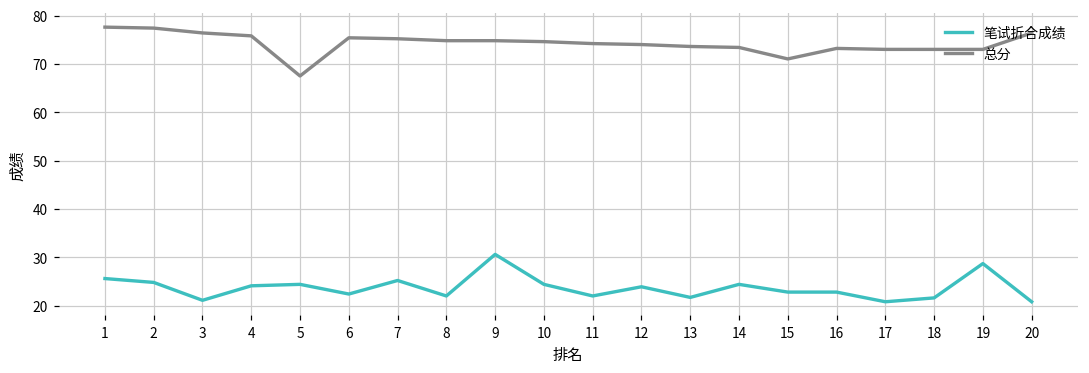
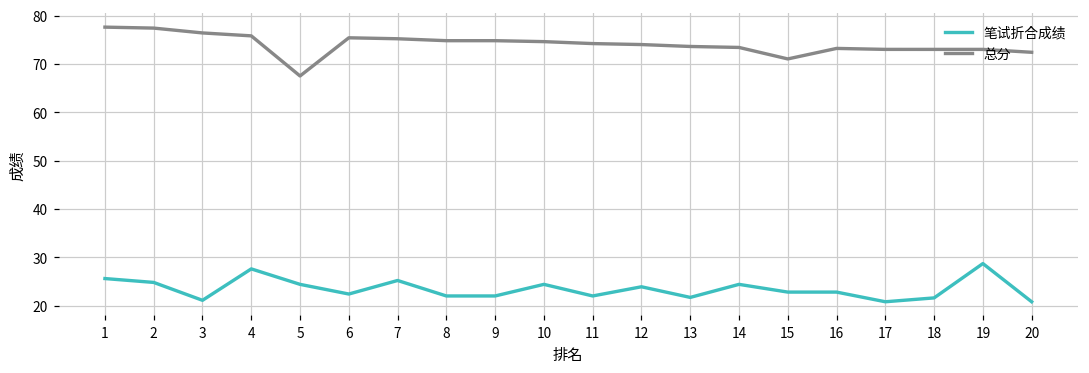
笔试折合成绩, 4: 24 -> 28
笔试折合成绩, 9: 31 -> 22
总分, 20: 76 -> 72
